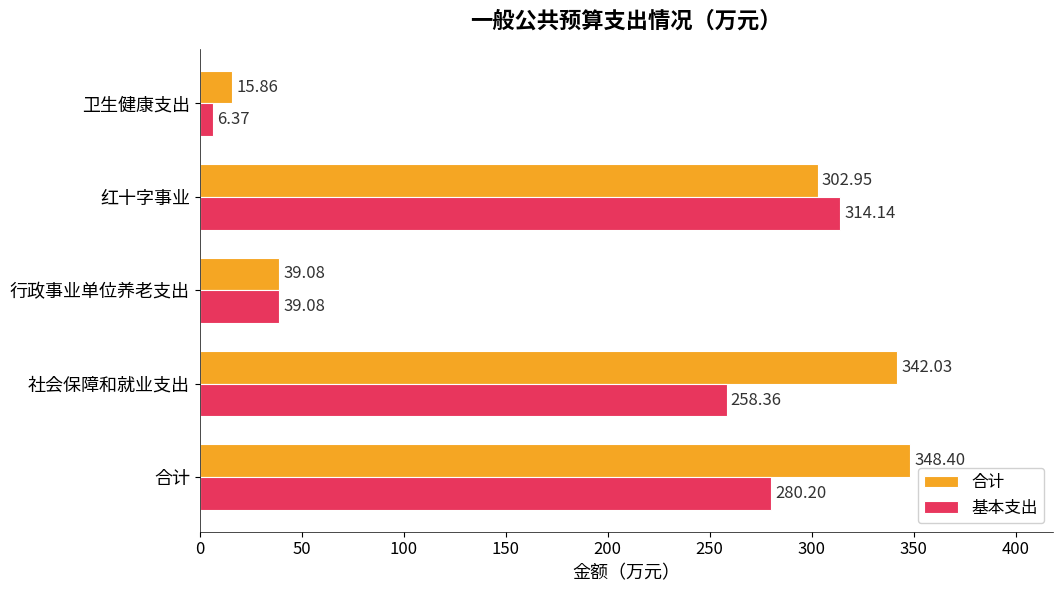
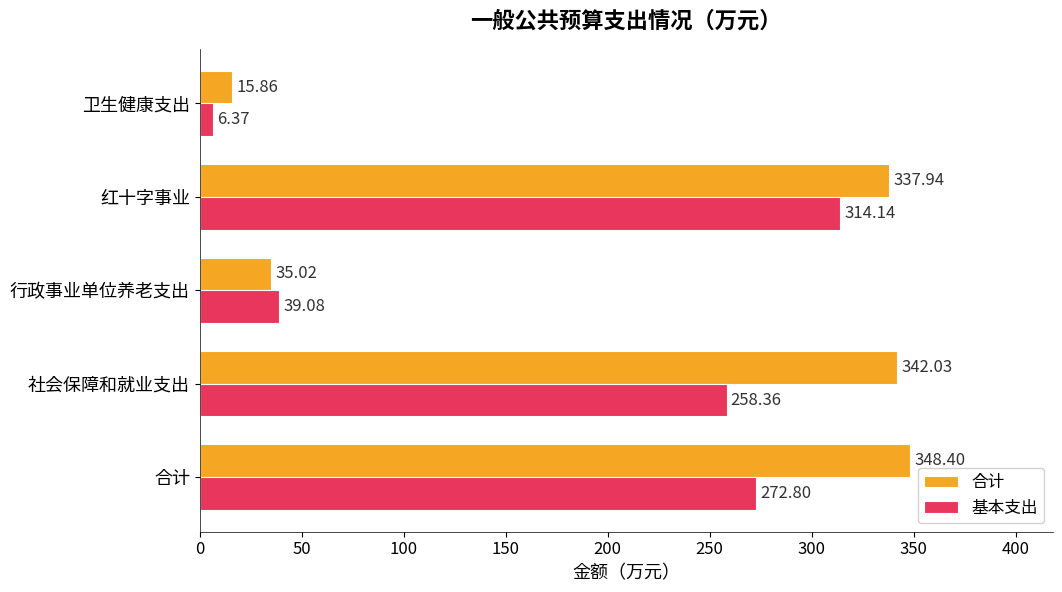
合计, 红十字事业: 302.95 -> 337.94
合计, 行政事业单位养老支出: 39.08 -> 35.02
基本支出, 合计: 280.20 -> 272.80
